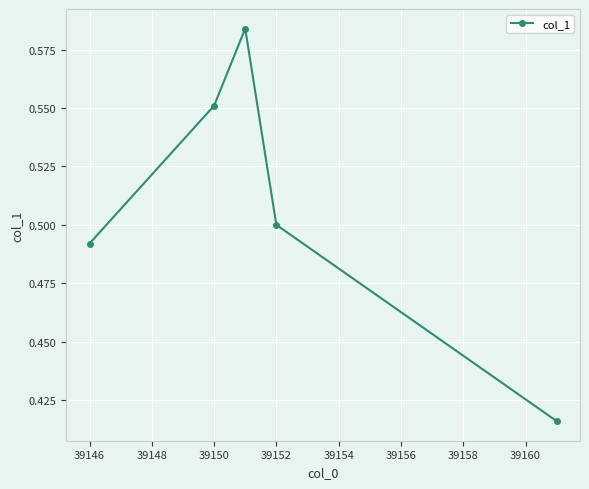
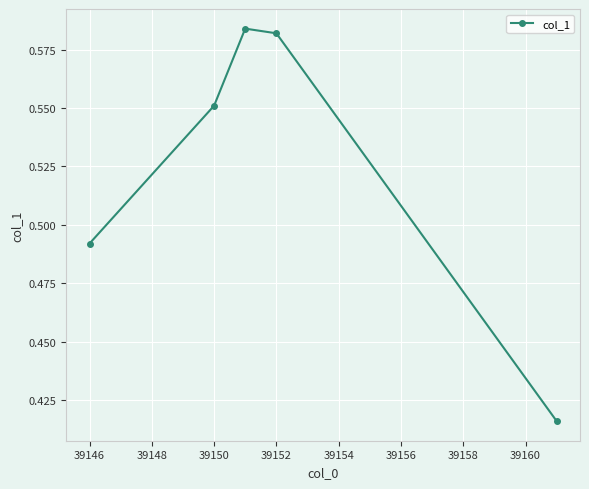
39152: 0.500 -> 0.582
